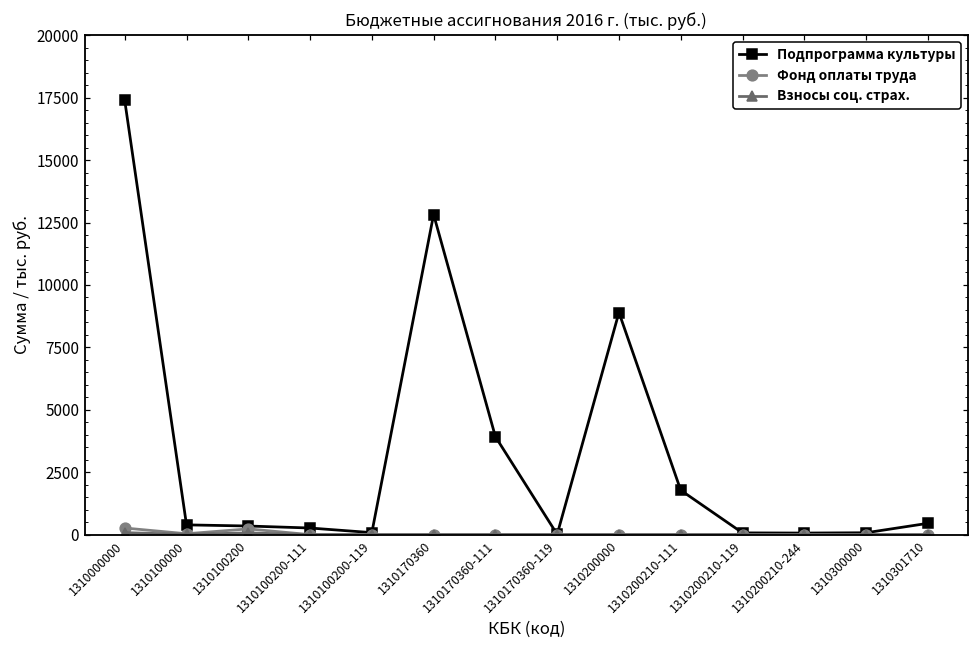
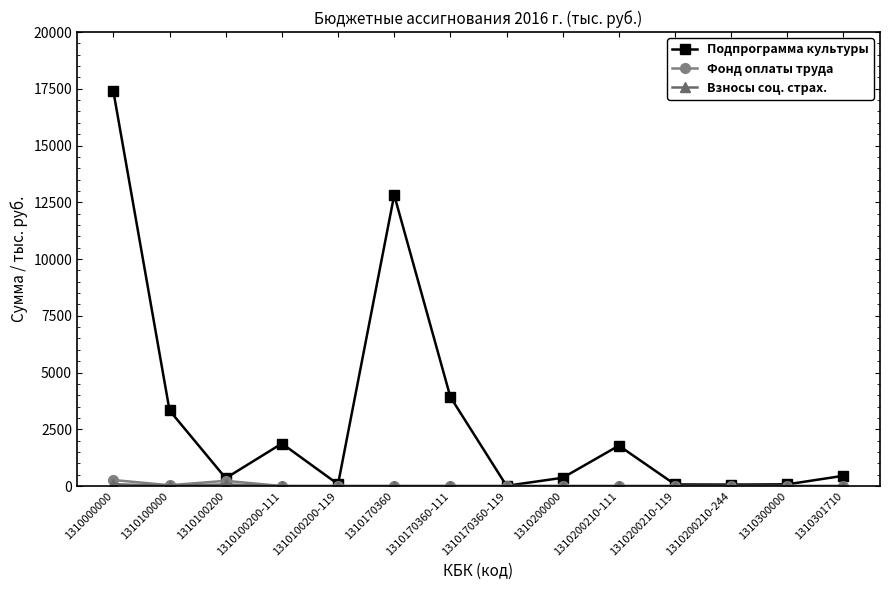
Подпрограмма культуры, 1310100000: 400 -> 3300
Подпрограмма культуры, 1310100200-111: 300 -> 1900
Подпрограмма культуры, 1310200000: 8900 -> 400
